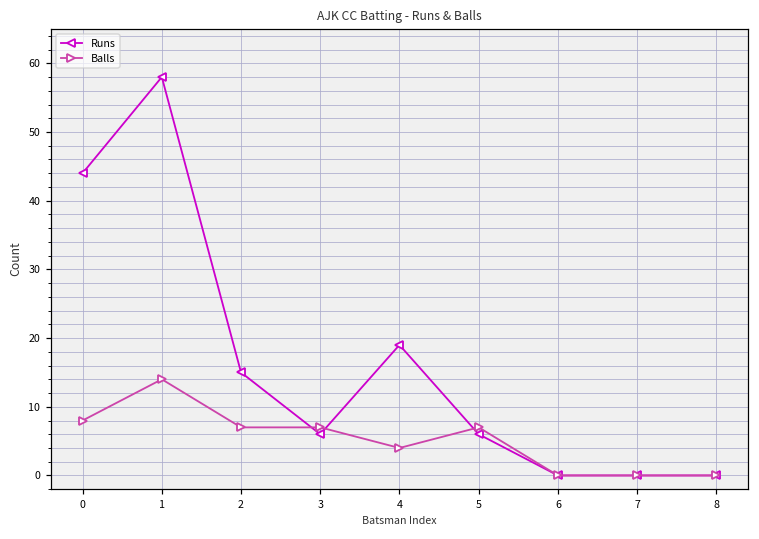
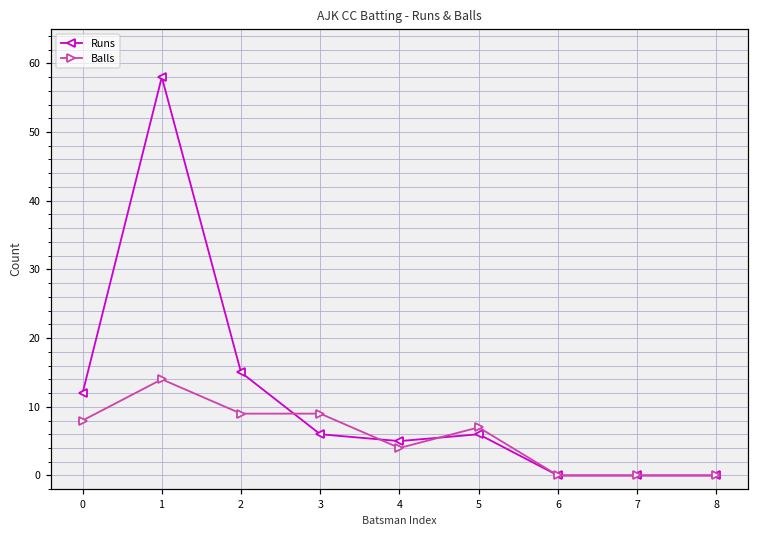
Runs, 0: 44 -> 12
Balls, 2: 7 -> 9
Balls, 3: 7 -> 9
Runs, 4: 19 -> 5
